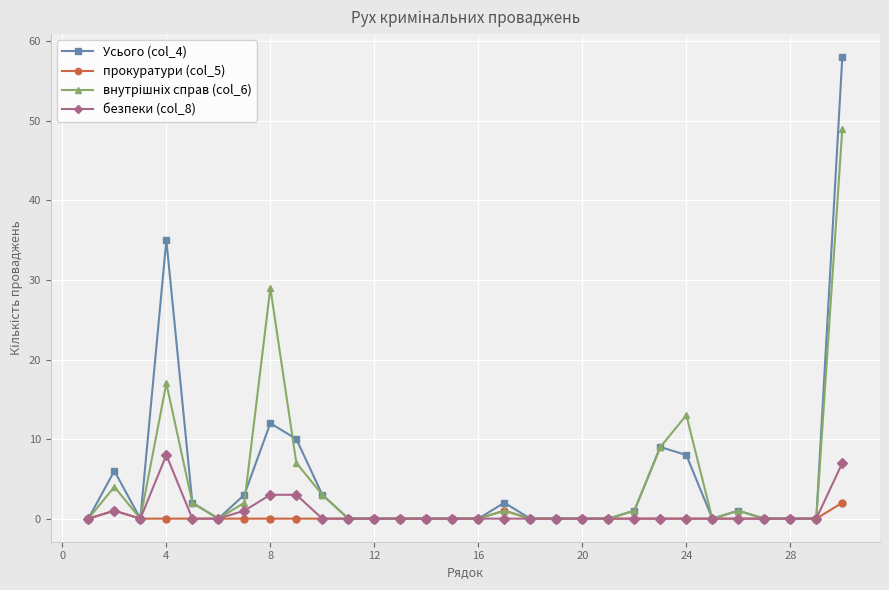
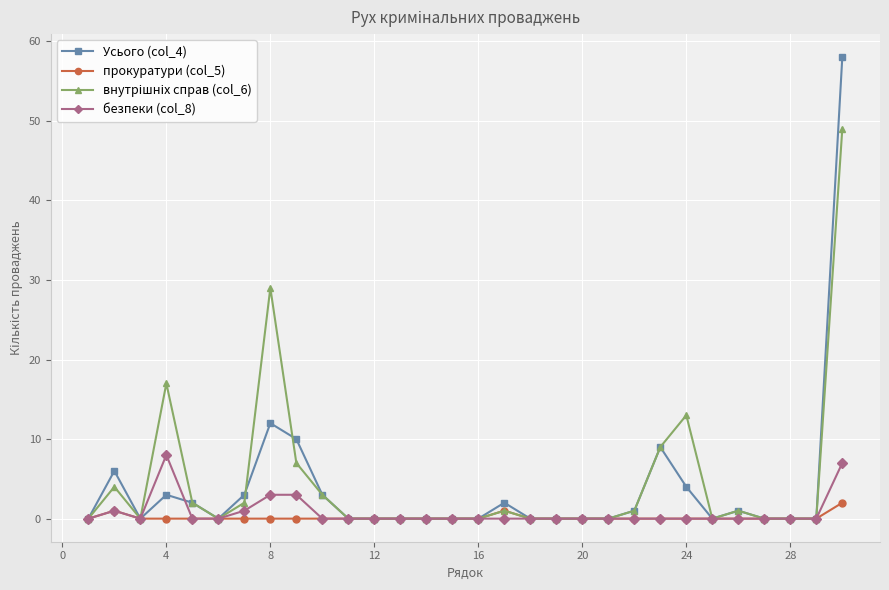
Усього (col_4), 4: 35 -> 3
Усього (col_4), 24: 8 -> 4
